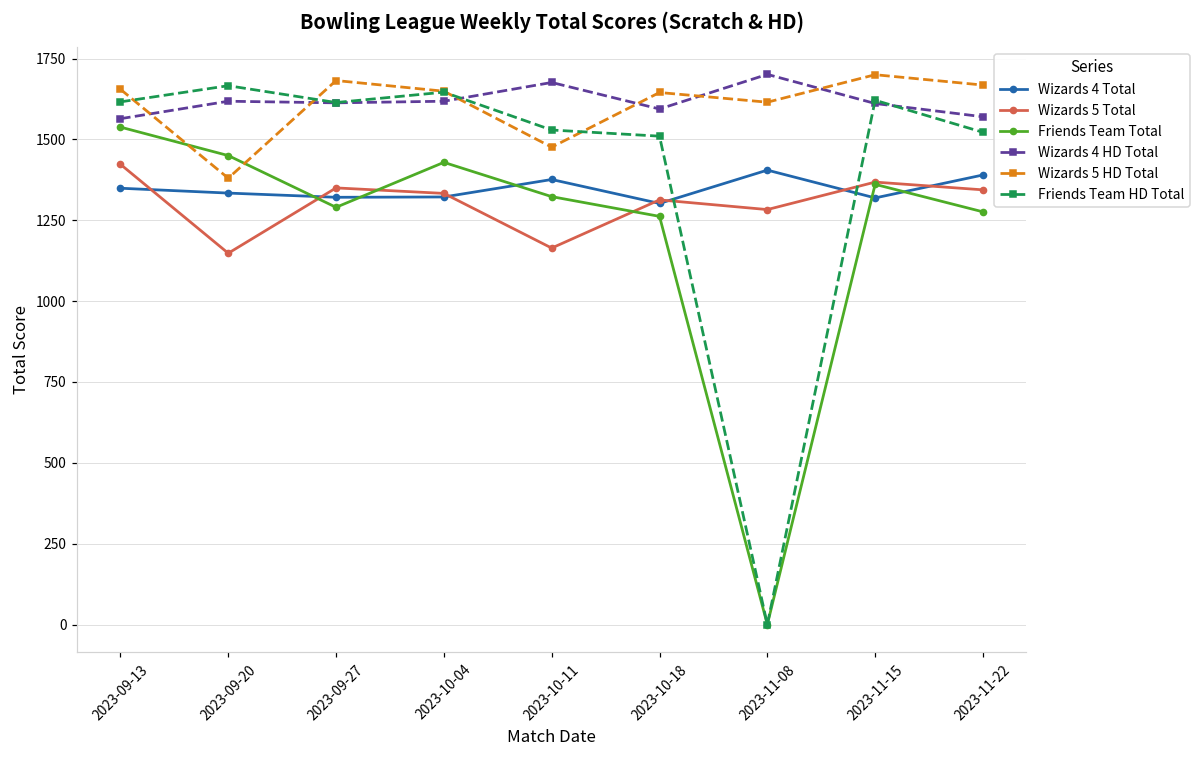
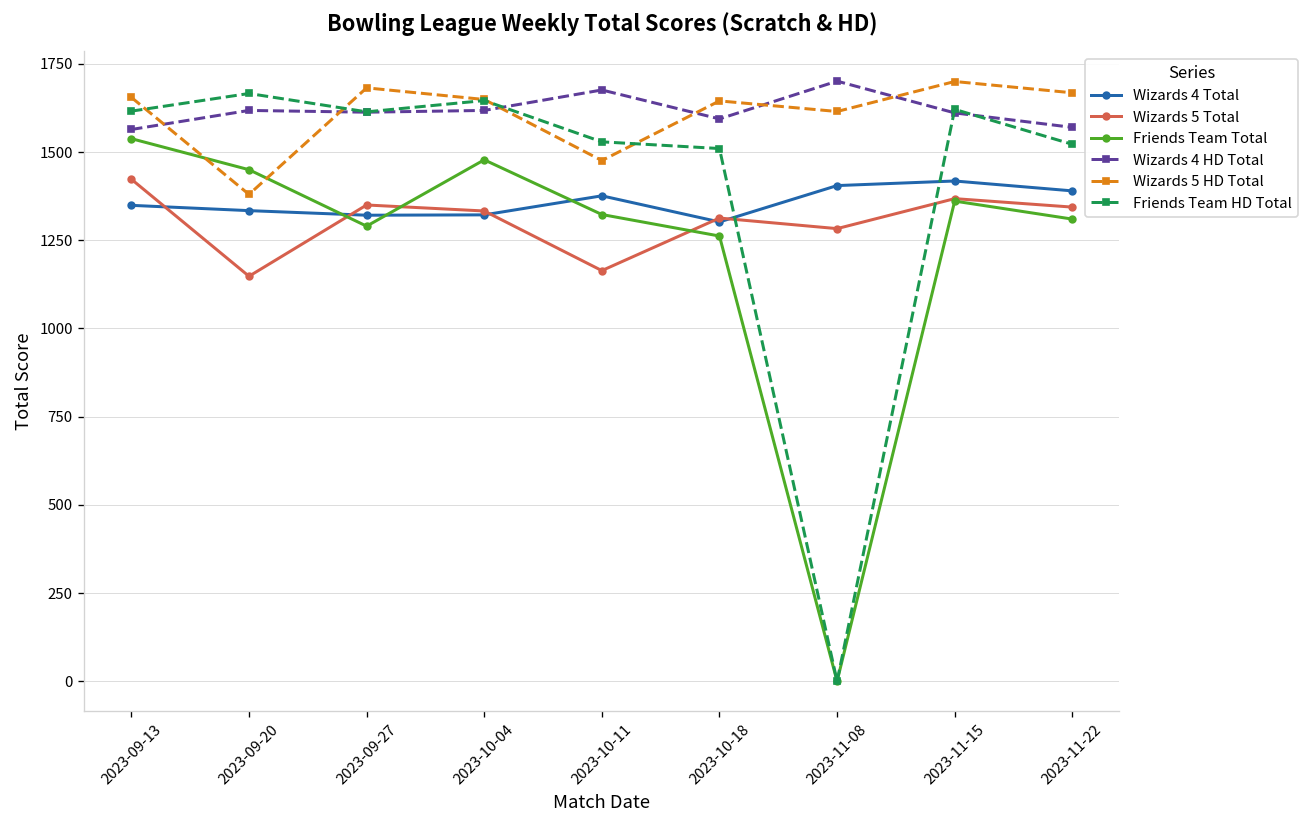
Friends Team Total, 2023-10-04: 1430 -> 1480
Wizards 4 Total, 2023-11-15: 1320 -> 1420
Friends Team Total, 2023-11-22: 1280 -> 1310
